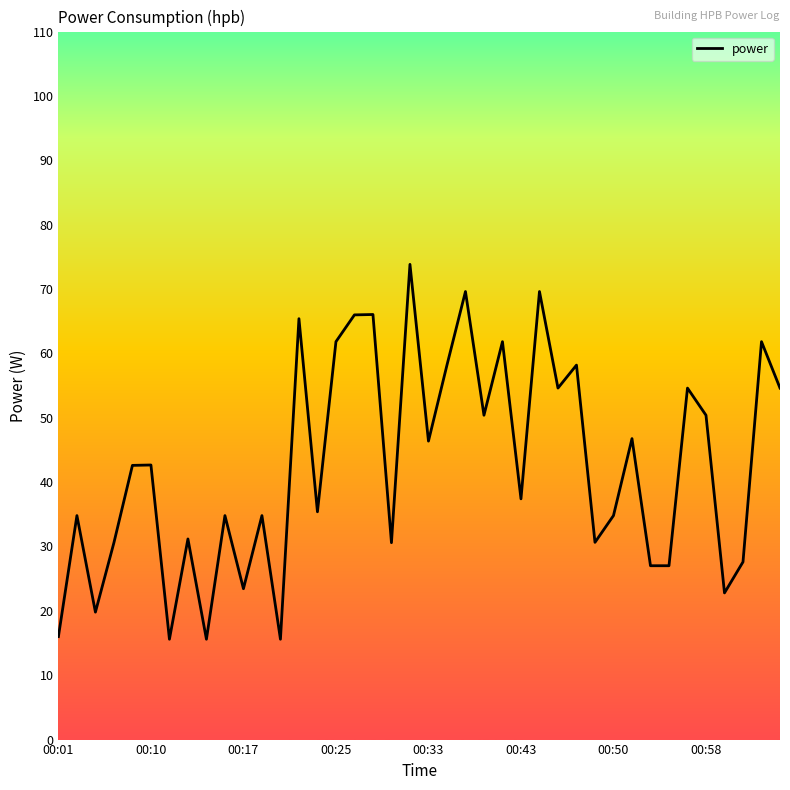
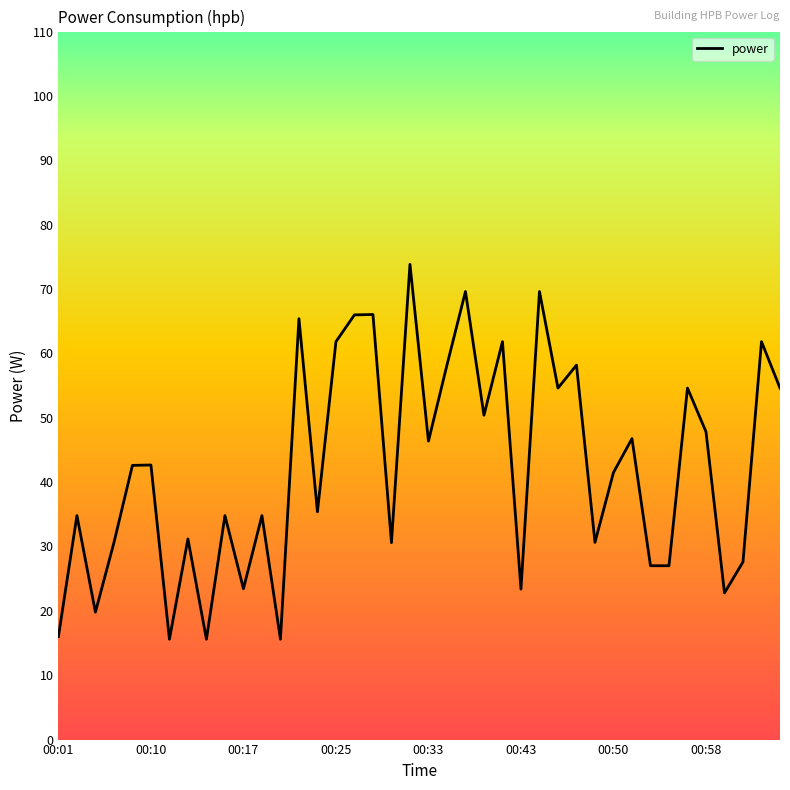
00:43: 37 -> 23
00:50: 35 -> 42
00:58: 50 -> 48
